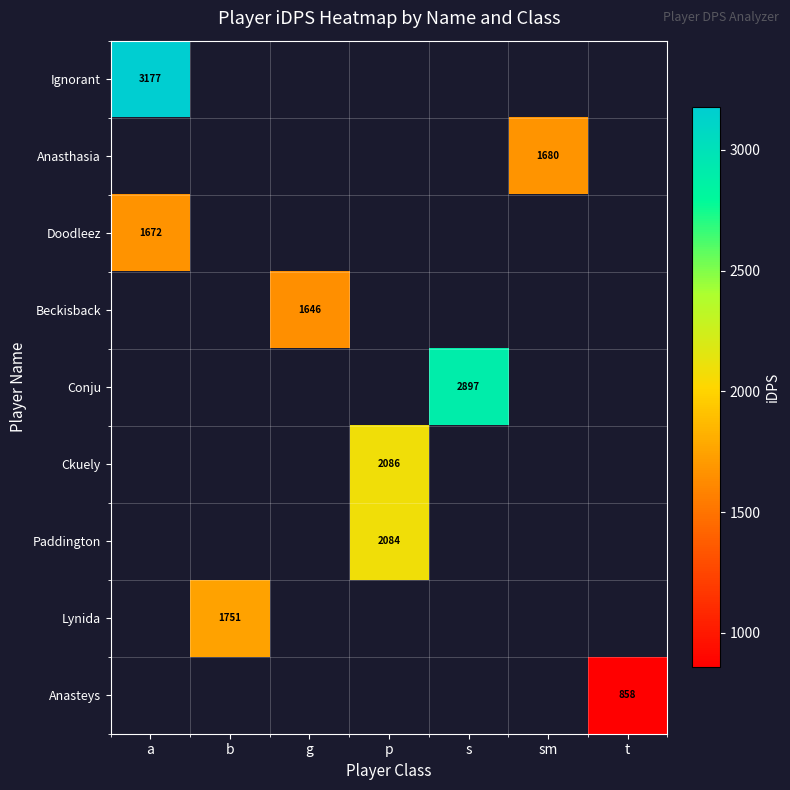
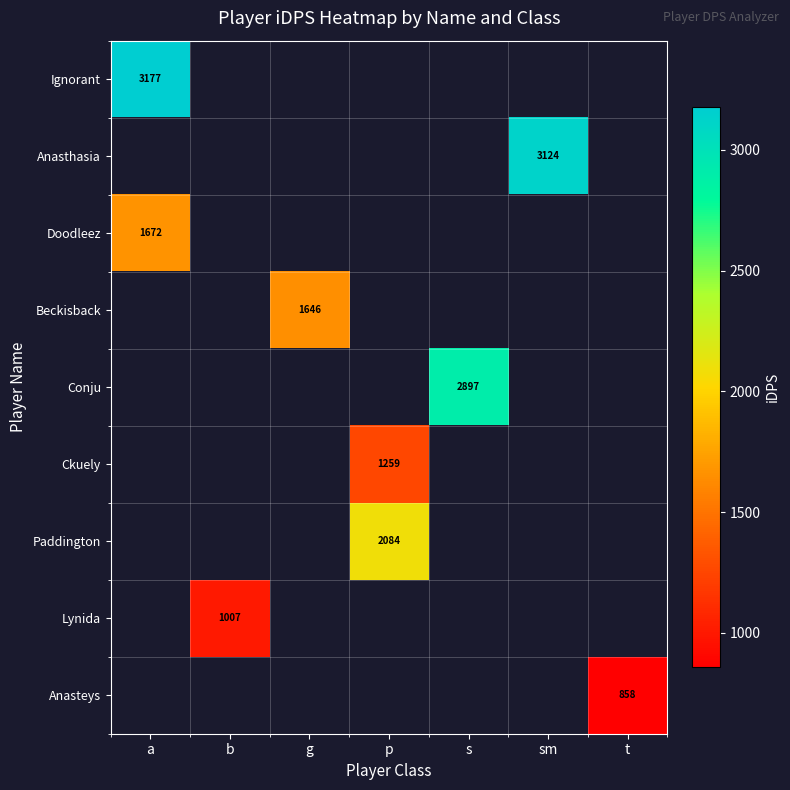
Anasthasia, sm: 1680 -> 3124
Ckuely, p: 2086 -> 1259
Lynida, b: 1751 -> 1007
